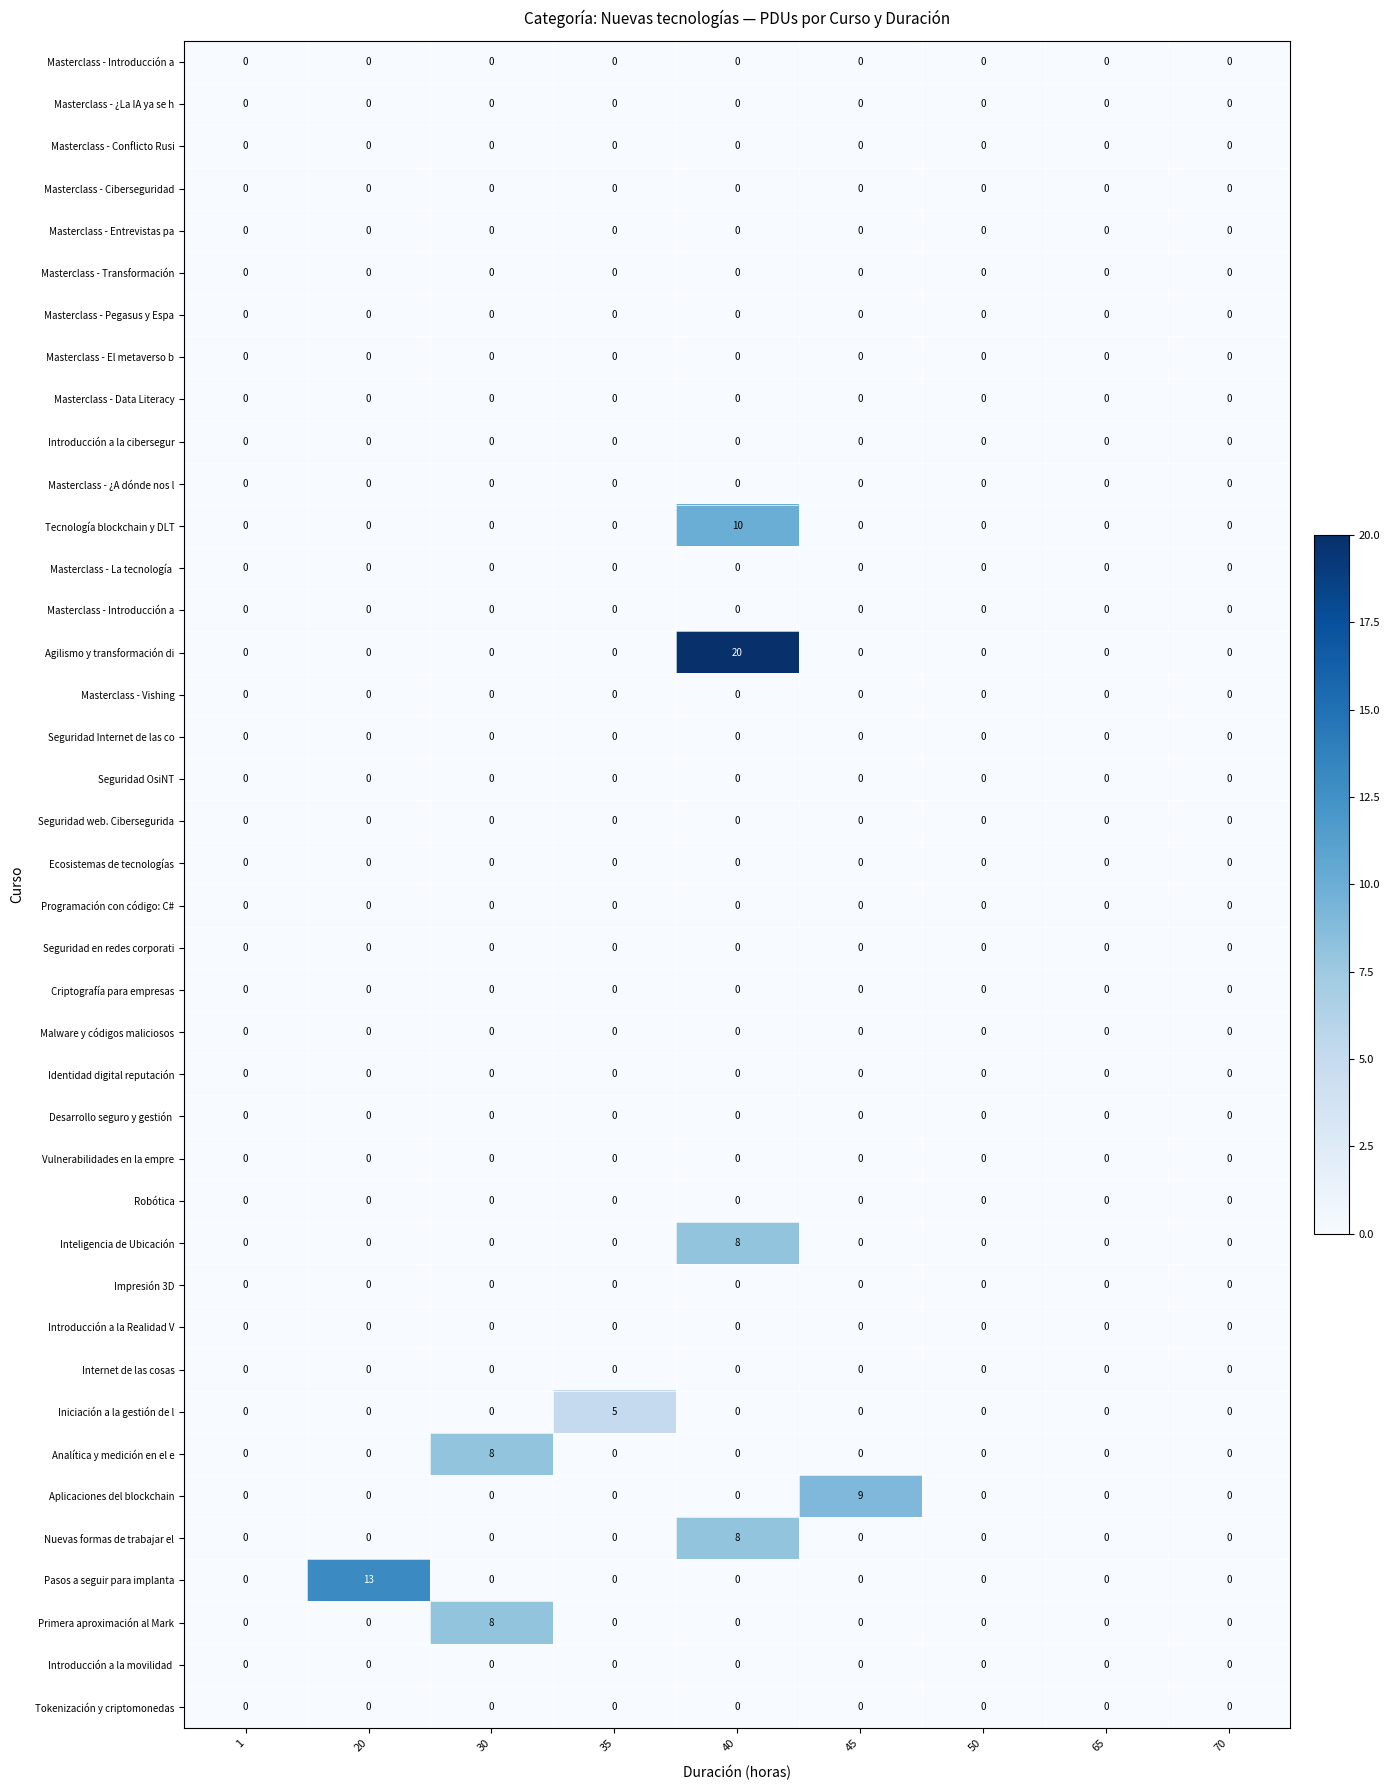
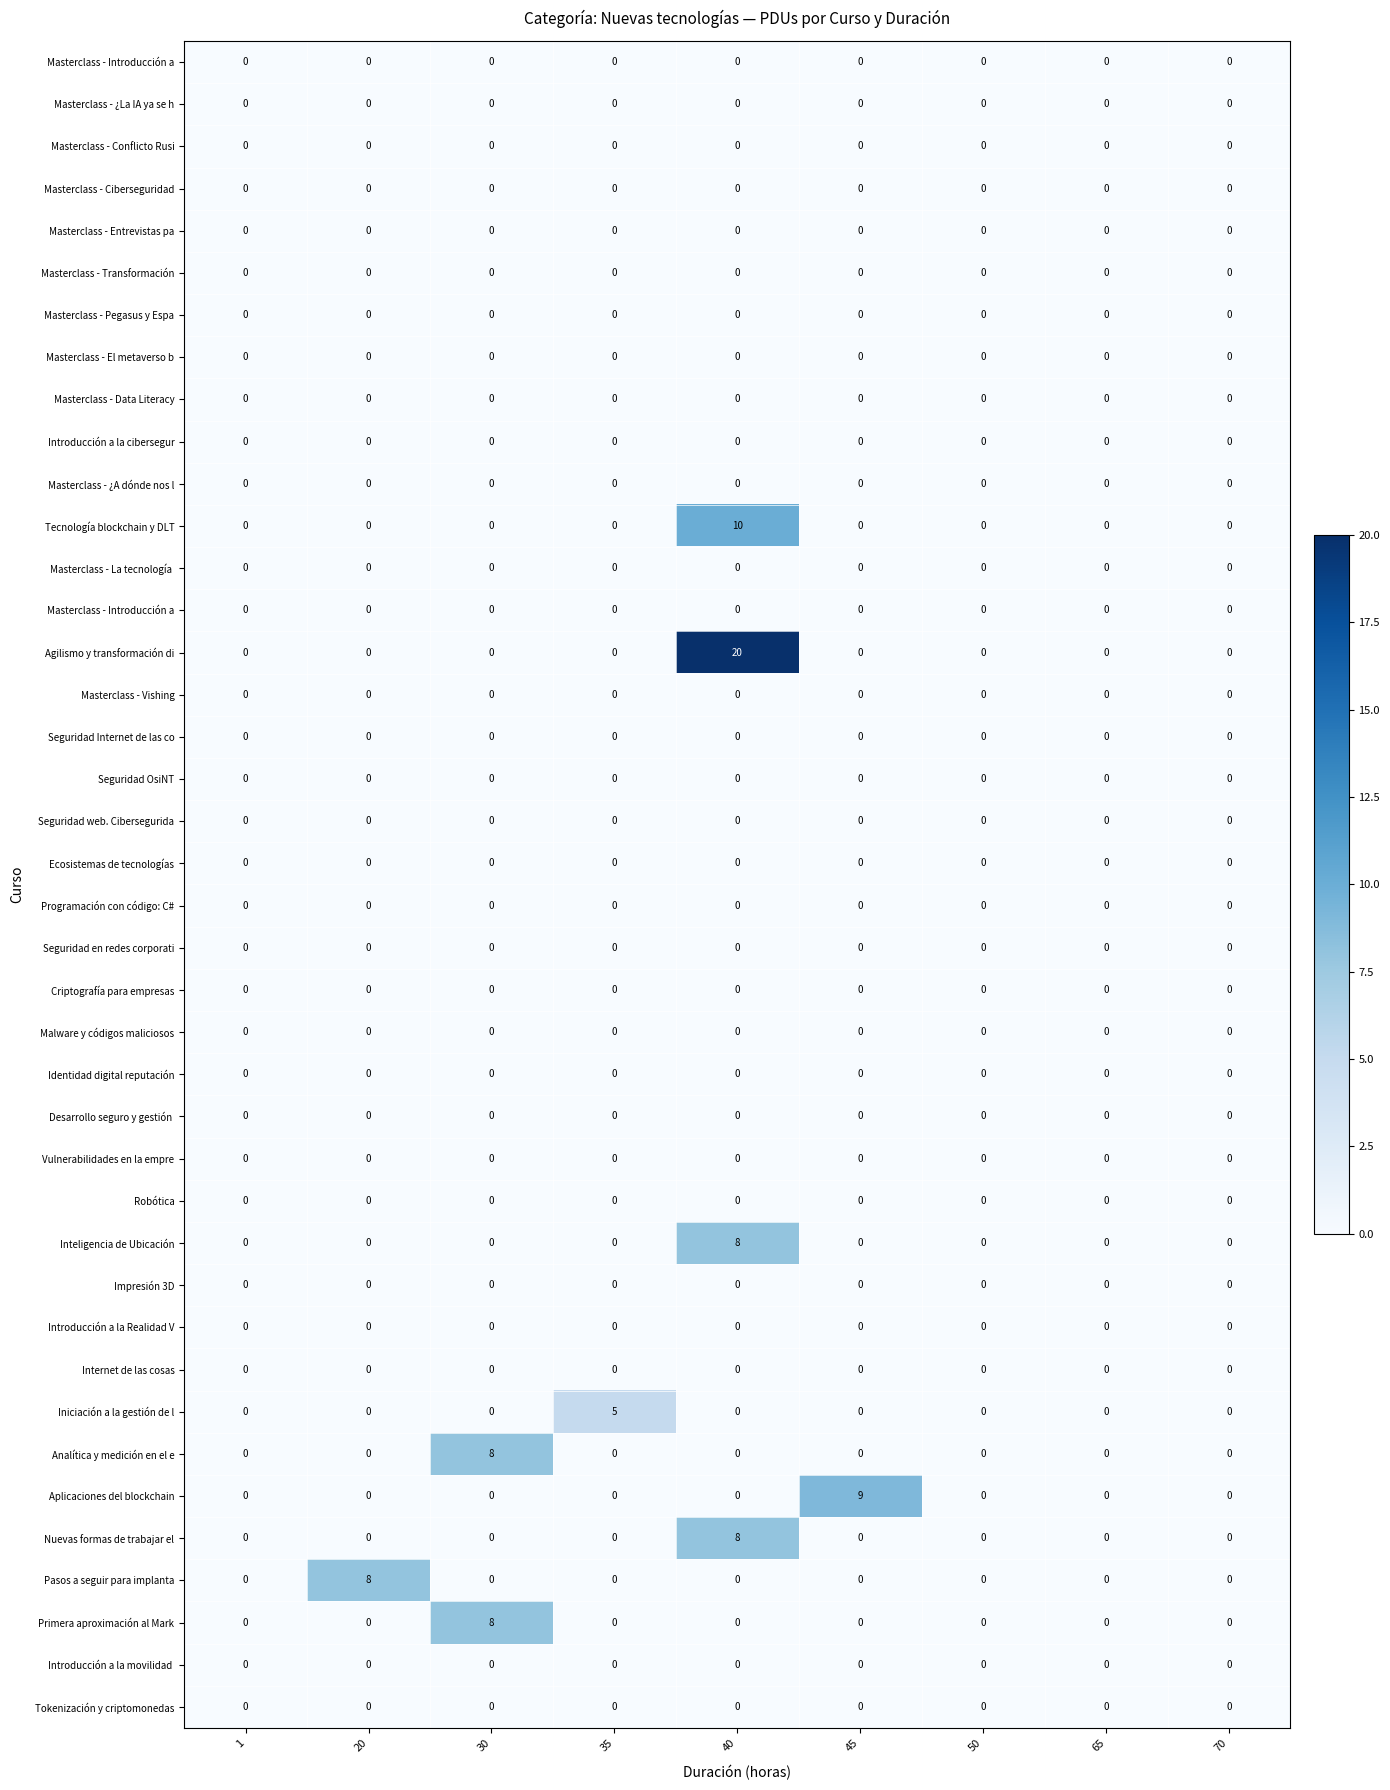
Pasos a seguir para implanta, 20: 13 -> 8
